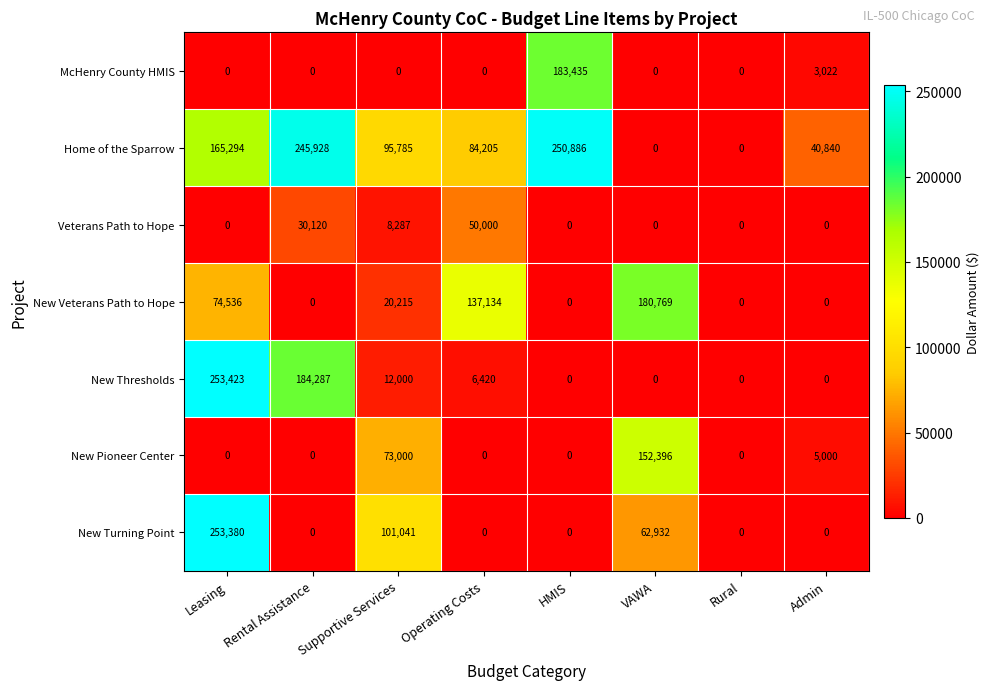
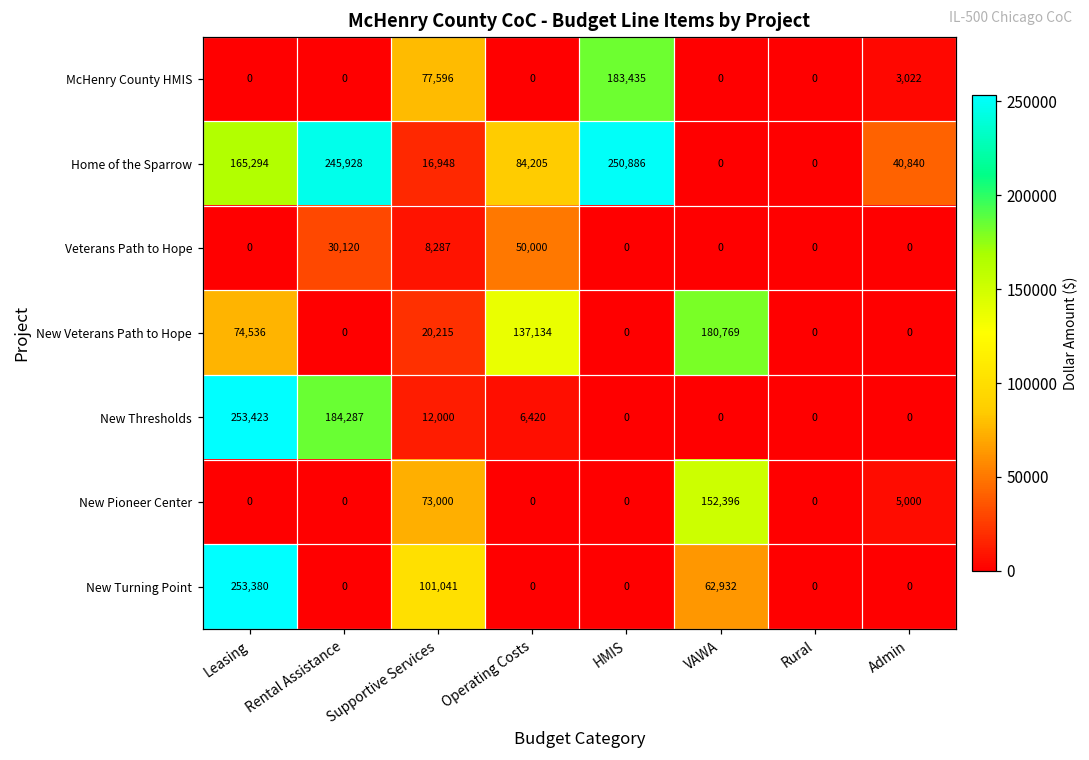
McHenry County HMIS, Supportive Services: 0 -> 77,596
Home of the Sparrow, Supportive Services: 95,785 -> 16,948
